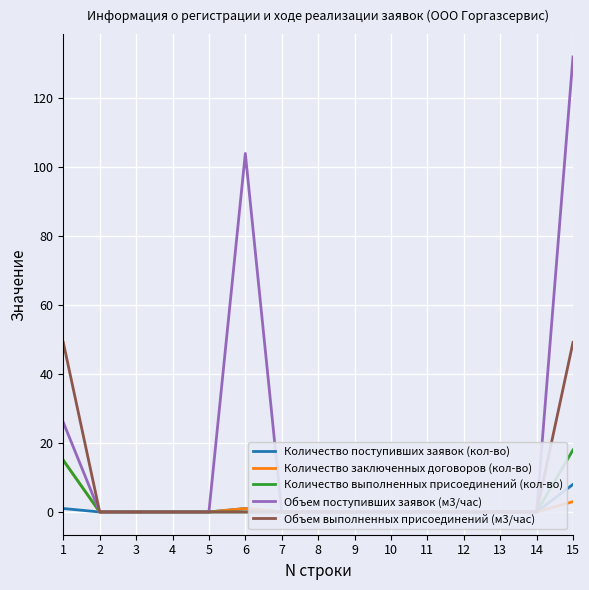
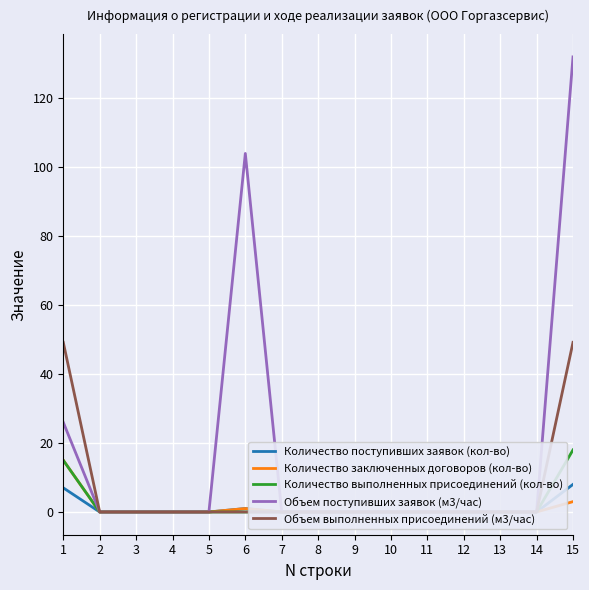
Количество поступивших заявок (кол-во), 1: 1 -> 7
